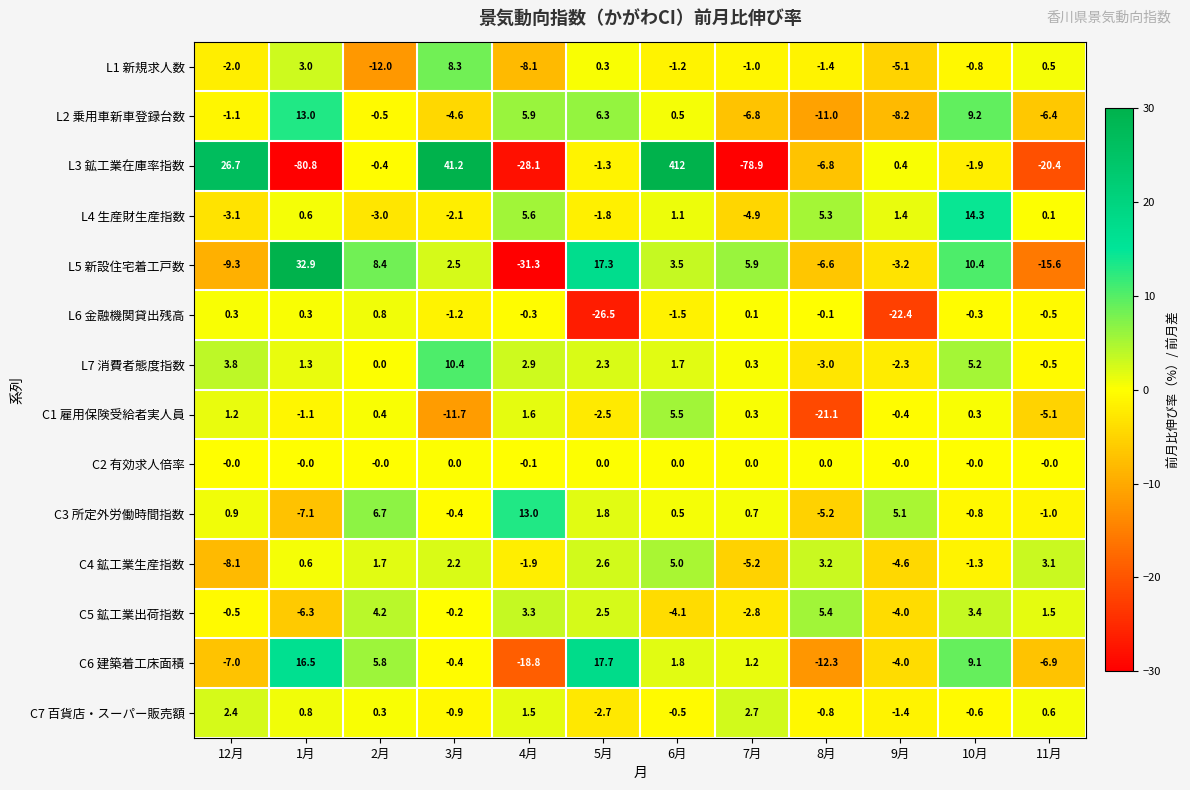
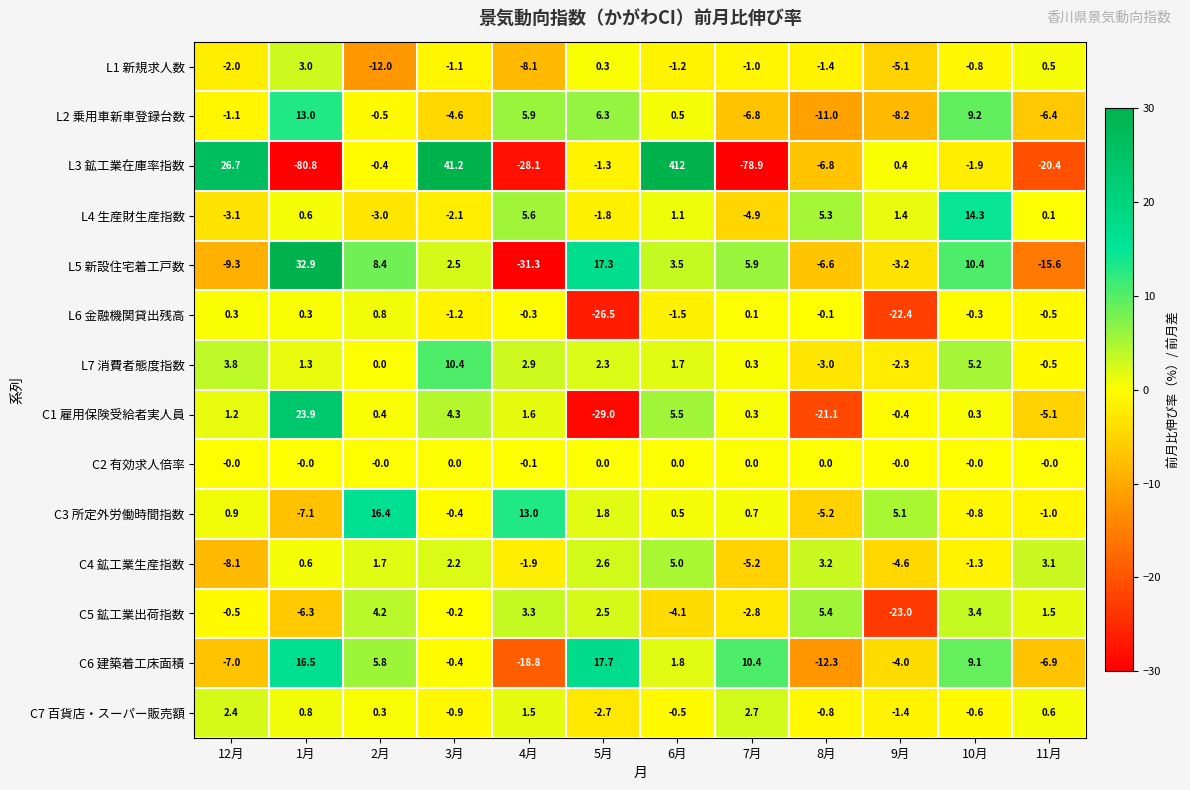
L1 新規求人数, 3月: 8.3 -> -1.1
C1 雇用保険受給者実人員, 1月: -1.1 -> 23.9
C1 雇用保険受給者実人員, 3月: -11.7 -> 4.3
C1 雇用保険受給者実人員, 5月: -2.5 -> -29.0
C3 所定外労働時間指数, 2月: 6.7 -> 16.4
C5 鉱工業出荷指数, 9月: -4.0 -> -23.0
C6 建築着工床面積, 7月: 1.2 -> 10.4
